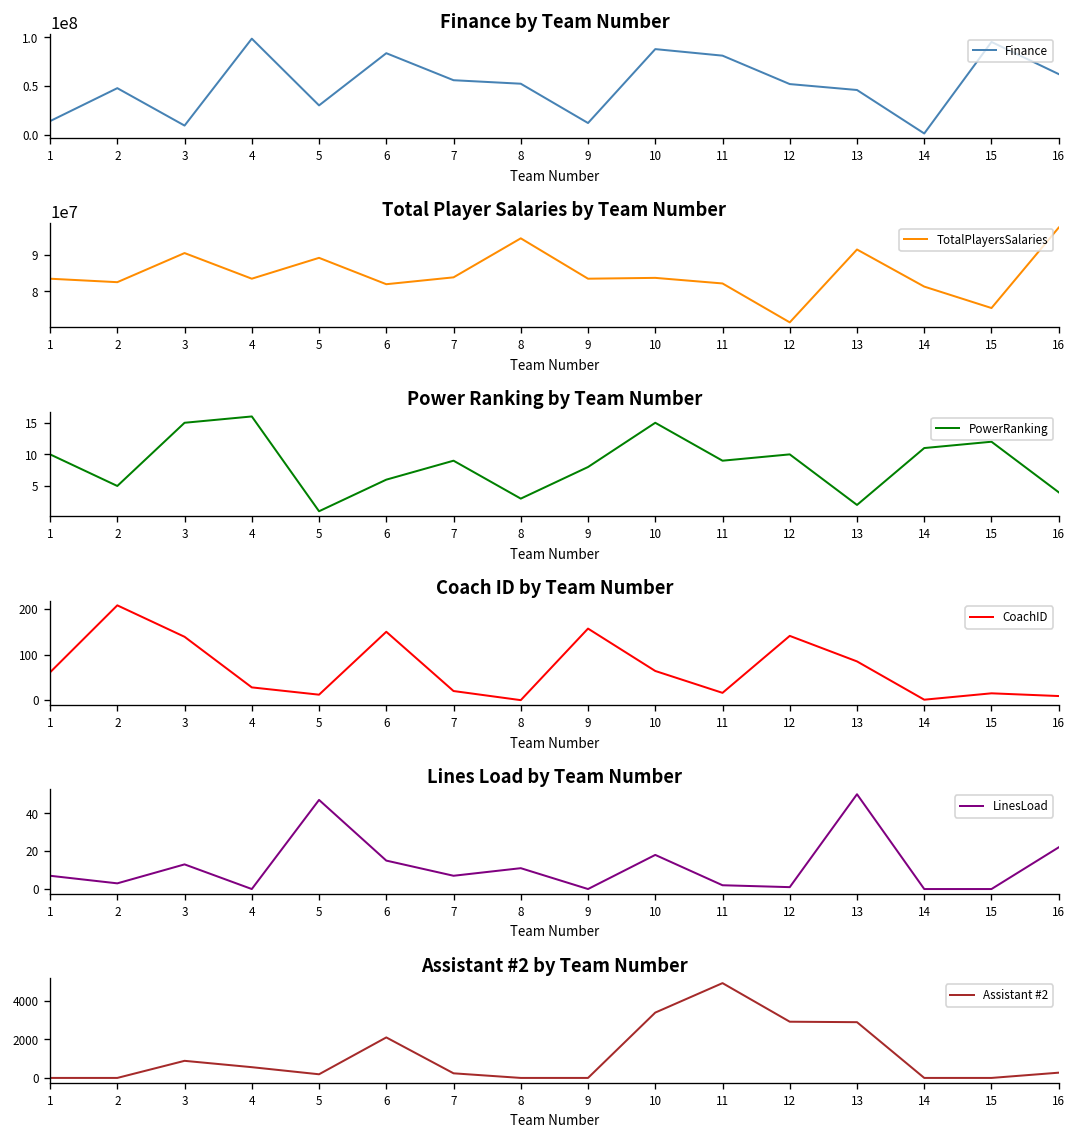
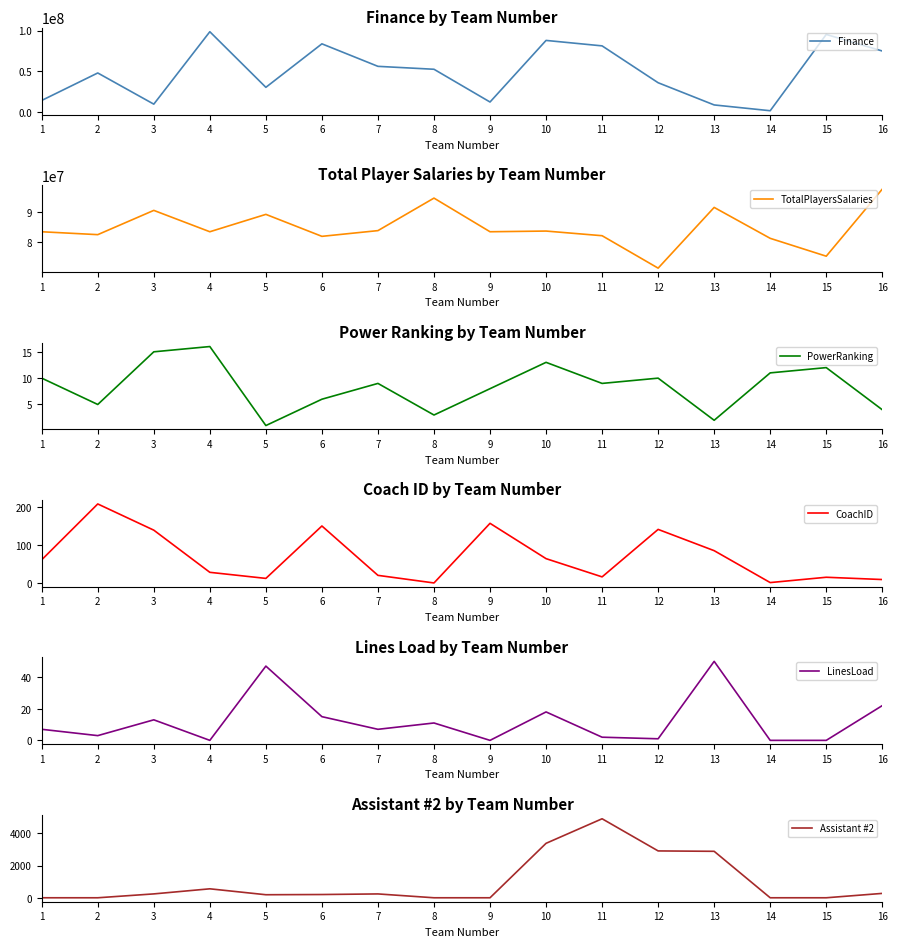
Finance by Team Number, 12: 50000000 -> 40000000
Finance by Team Number, 13: 50000000 -> 10000000
Finance by Team Number, 16: 60000000 -> 70000000
Power Ranking by Team Number, 10: 15 -> 13
Assistant #2 by Team Number, 3: 900 -> 200
Assistant #2 by Team Number, 6: 2100 -> 200
